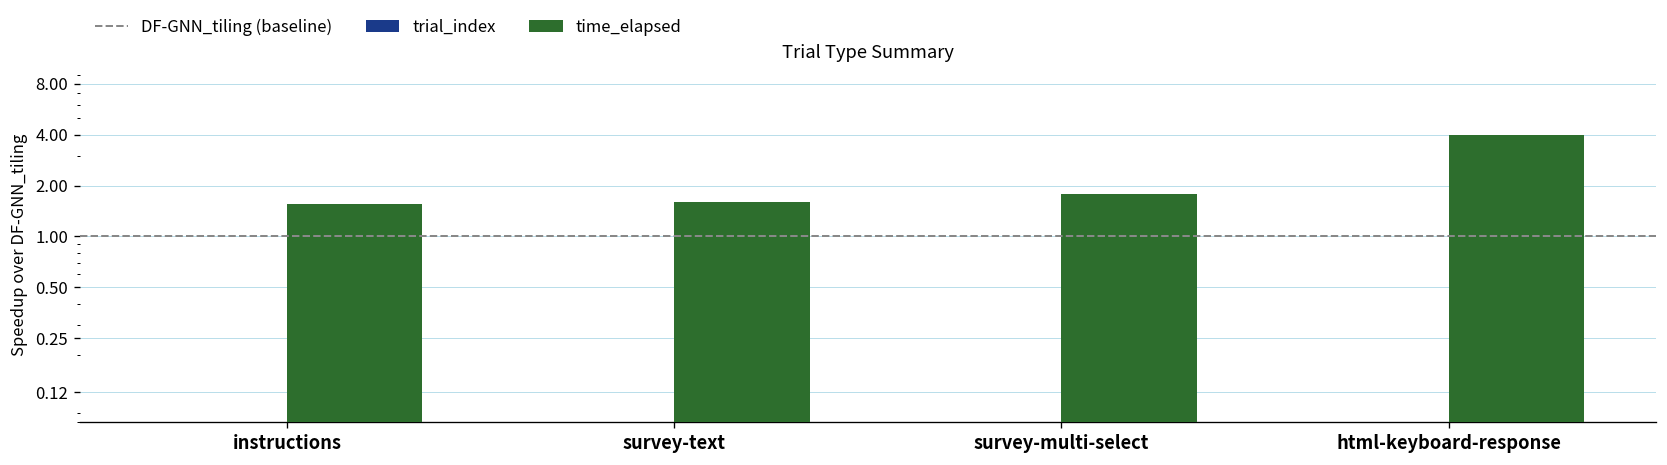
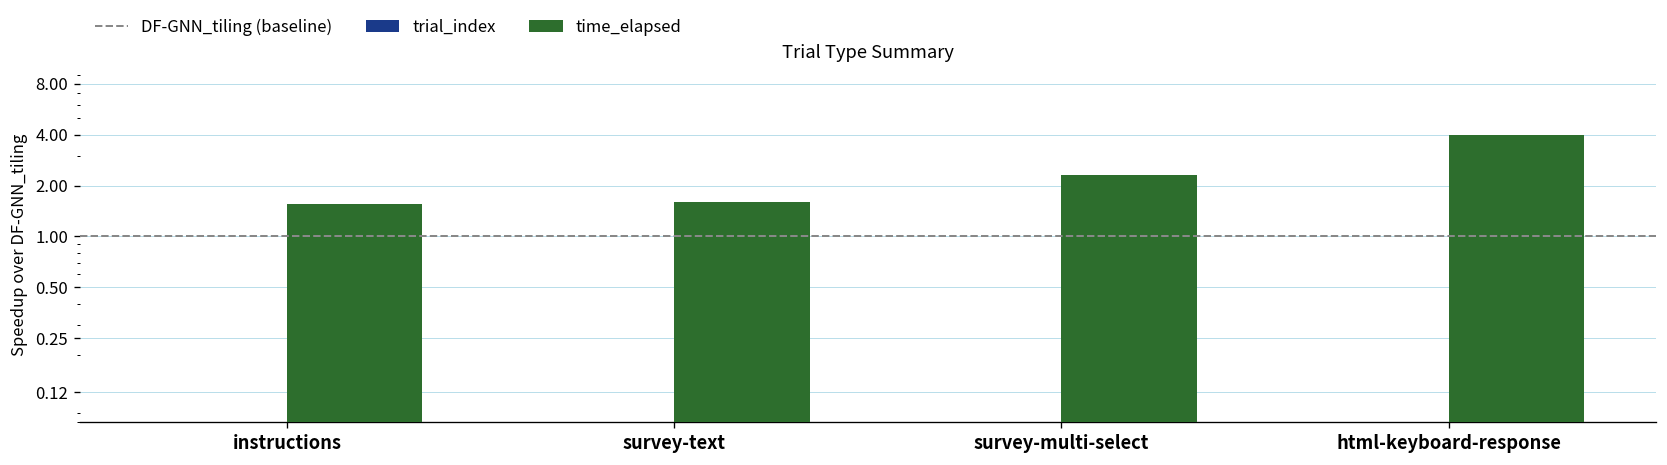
time_elapsed, survey-multi-select: 1.8 -> 2.3
